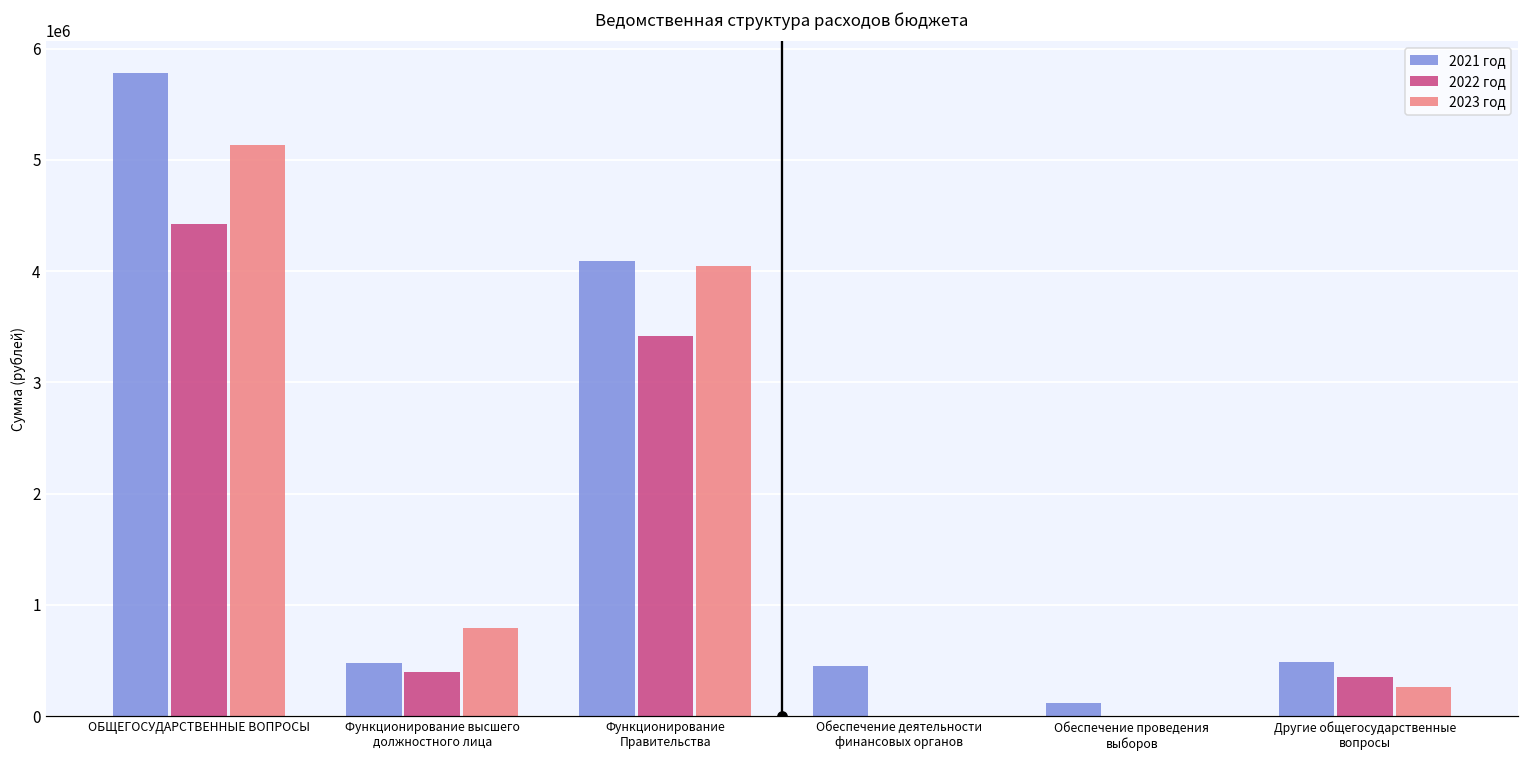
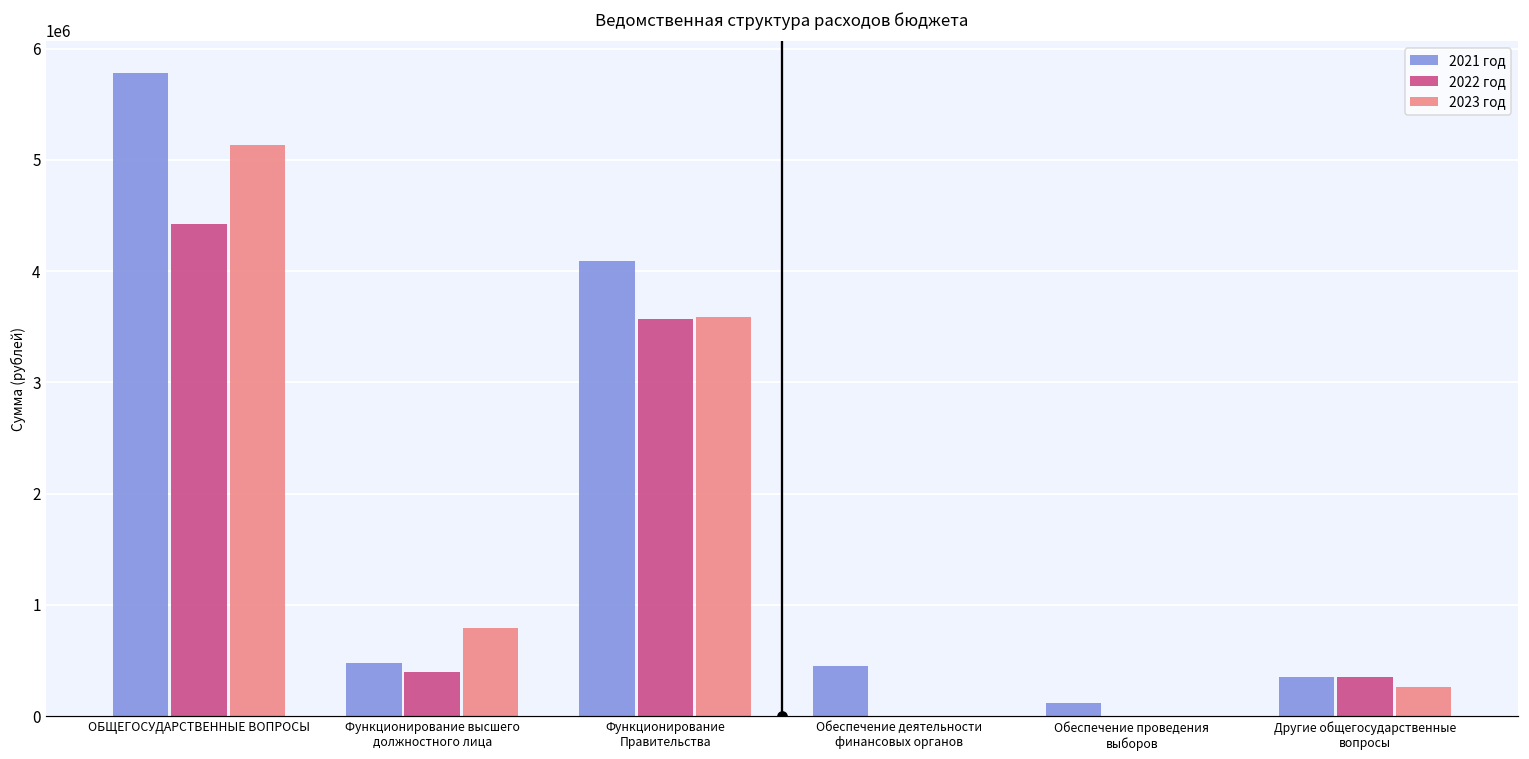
2022 год, Функционирование Правительства: 3420000 -> 3570000
2023 год, Функционирование Правительства: 4050000 -> 3590000
2021 год, Другие общегосударственные вопросы: 490000 -> 350000
